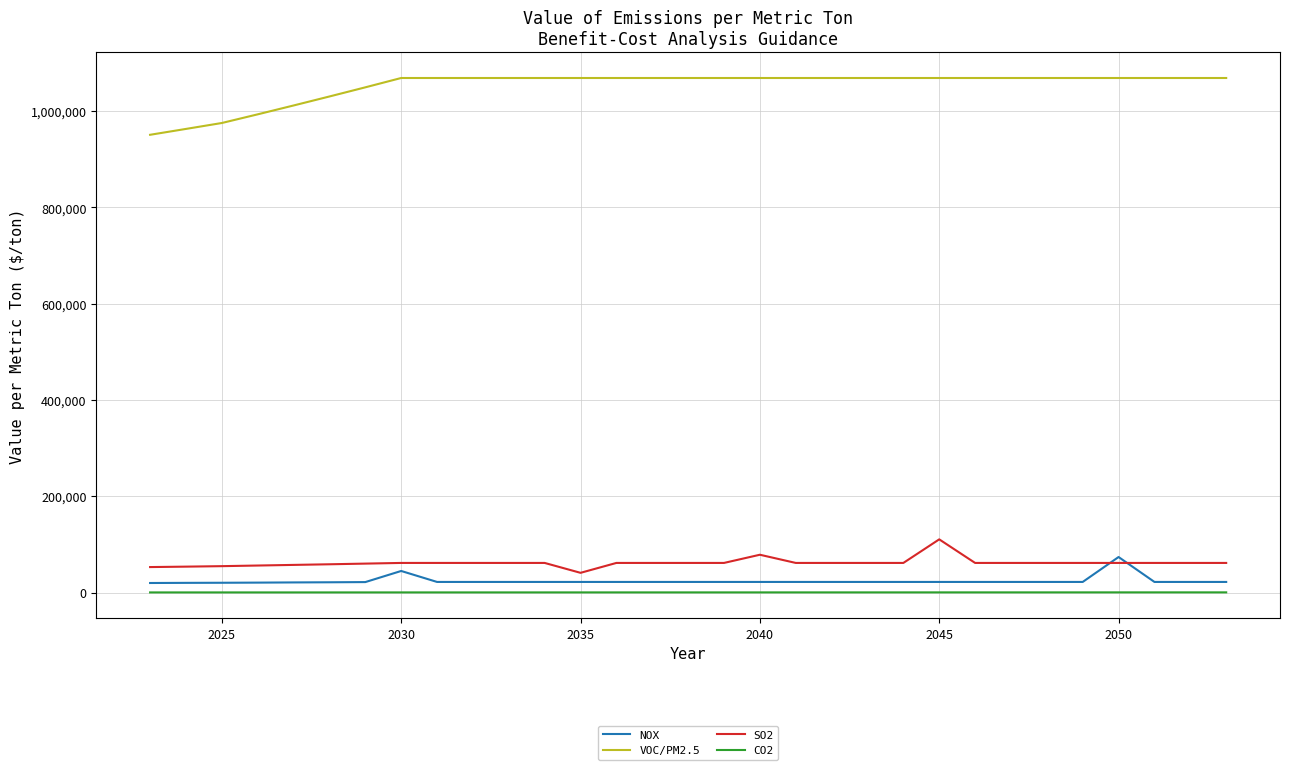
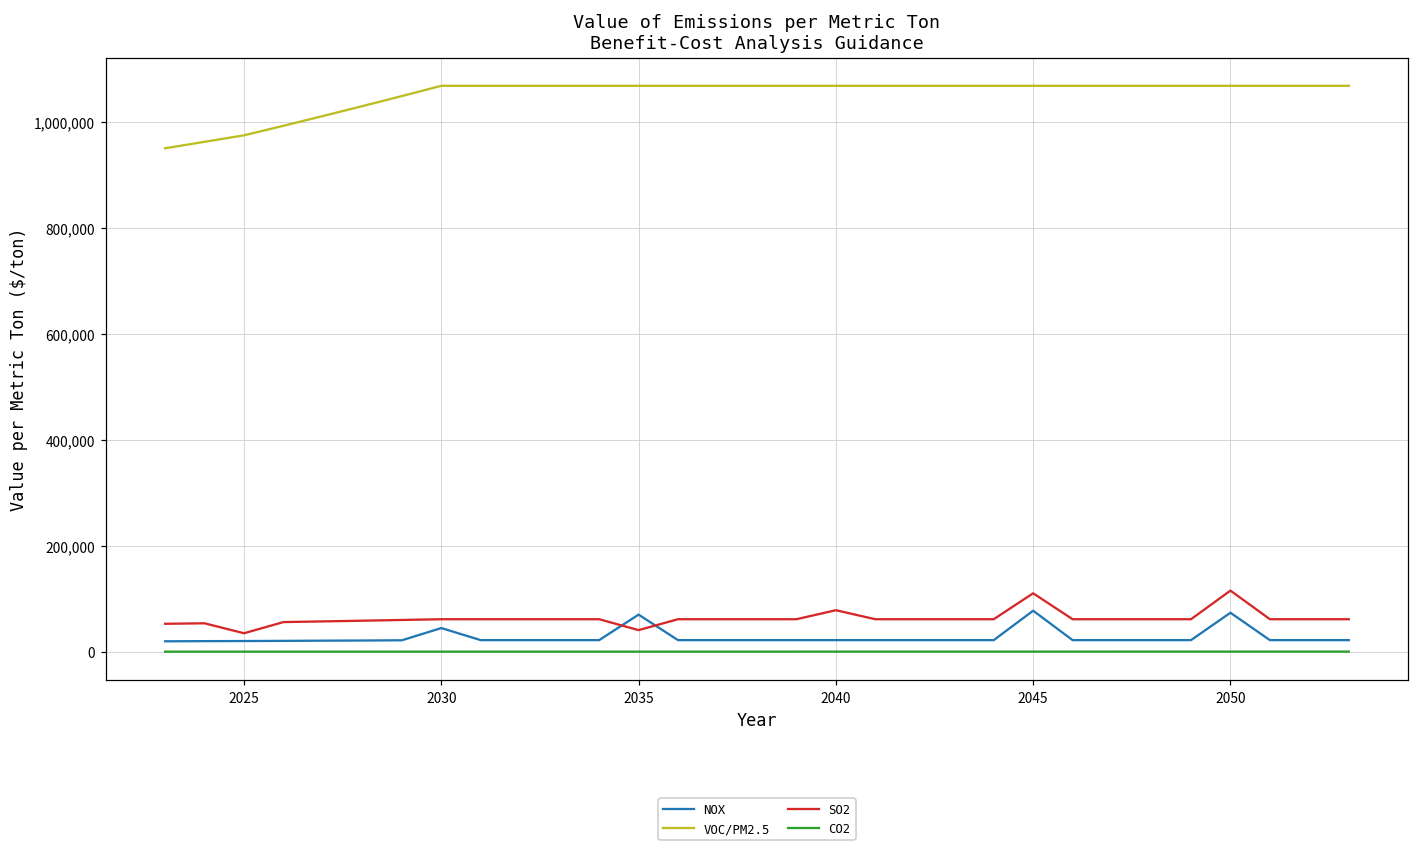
SO2, 2025: 50,000 -> 40,000
NOX, 2035: 20,000 -> 70,000
NOX, 2045: 20,000 -> 80,000
SO2, 2050: 60,000 -> 120,000
